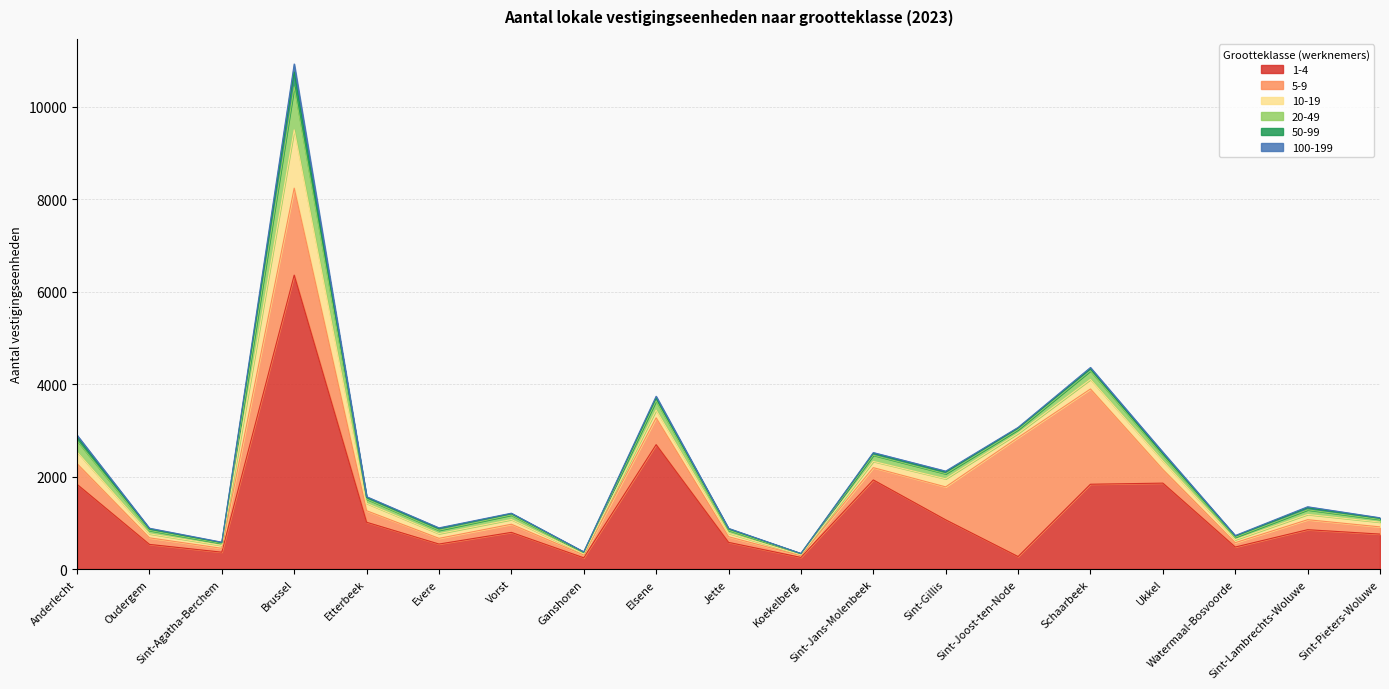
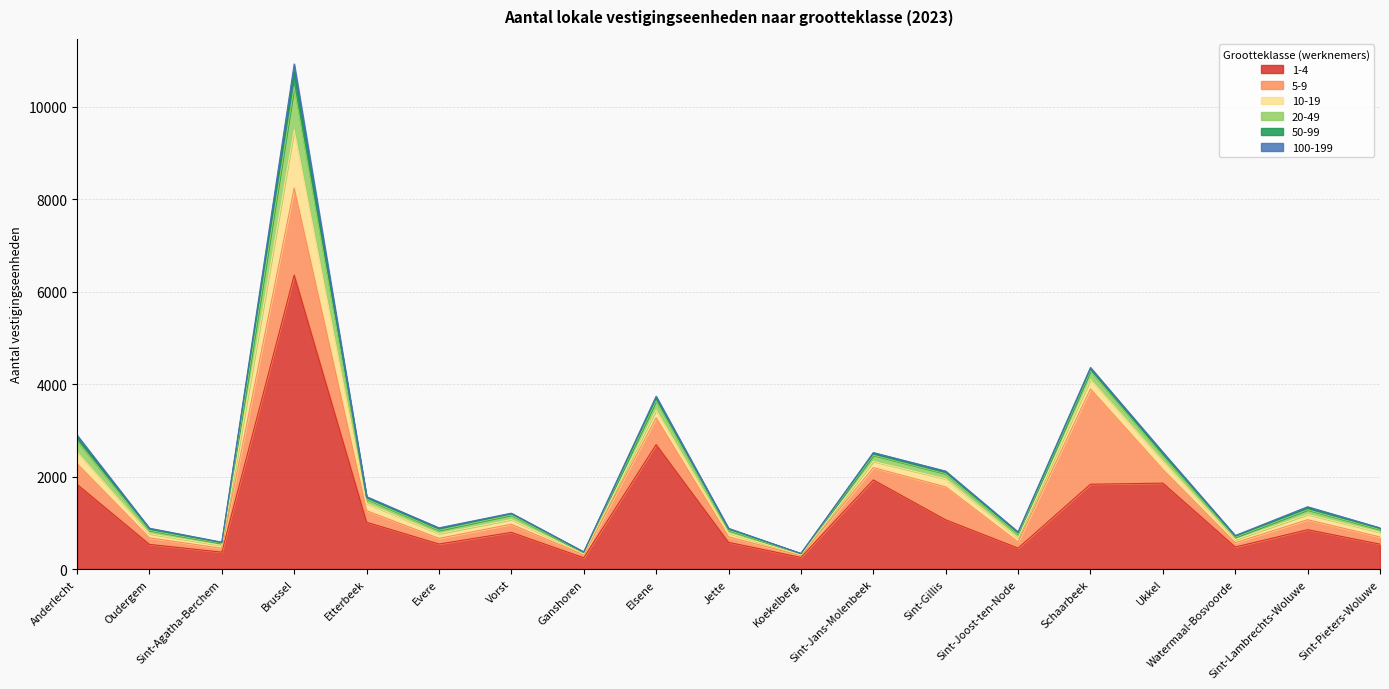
1-4, Sint-Joost-ten-Node: 300 -> 500
5-9, Sint-Joost-ten-Node: 2600 -> 100
1-4, Sint-Pieters-Woluwe: 800 -> 500
